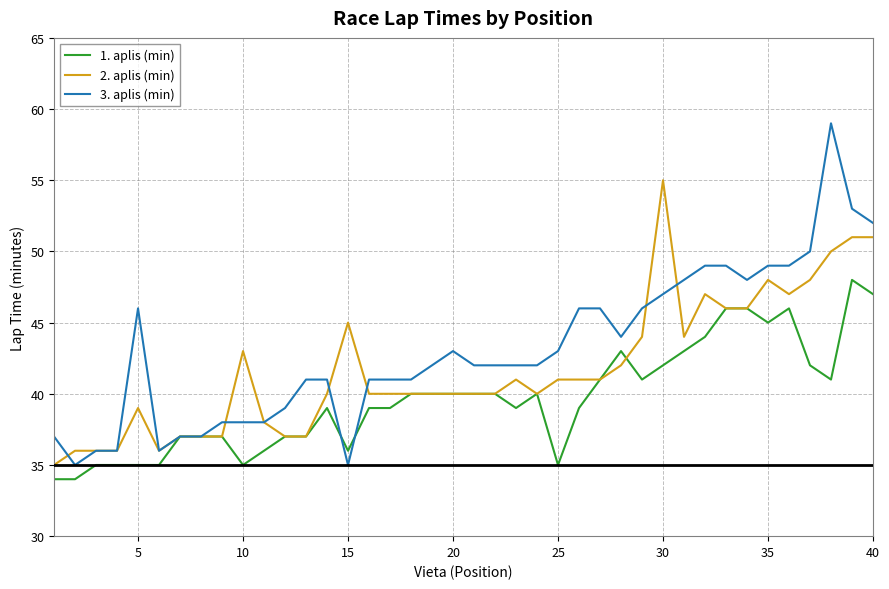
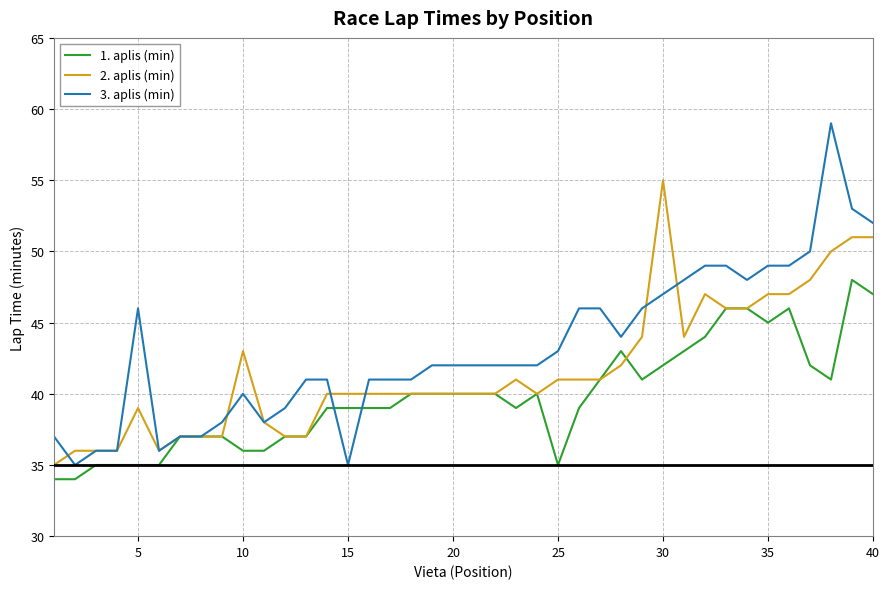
1. aplis (min), 10: 35 -> 36
3. aplis (min), 10: 38 -> 40
1. aplis (min), 15: 36 -> 39
2. aplis (min), 15: 45 -> 40
3. aplis (min), 20: 43 -> 42
2. aplis (min), 35: 48 -> 47
